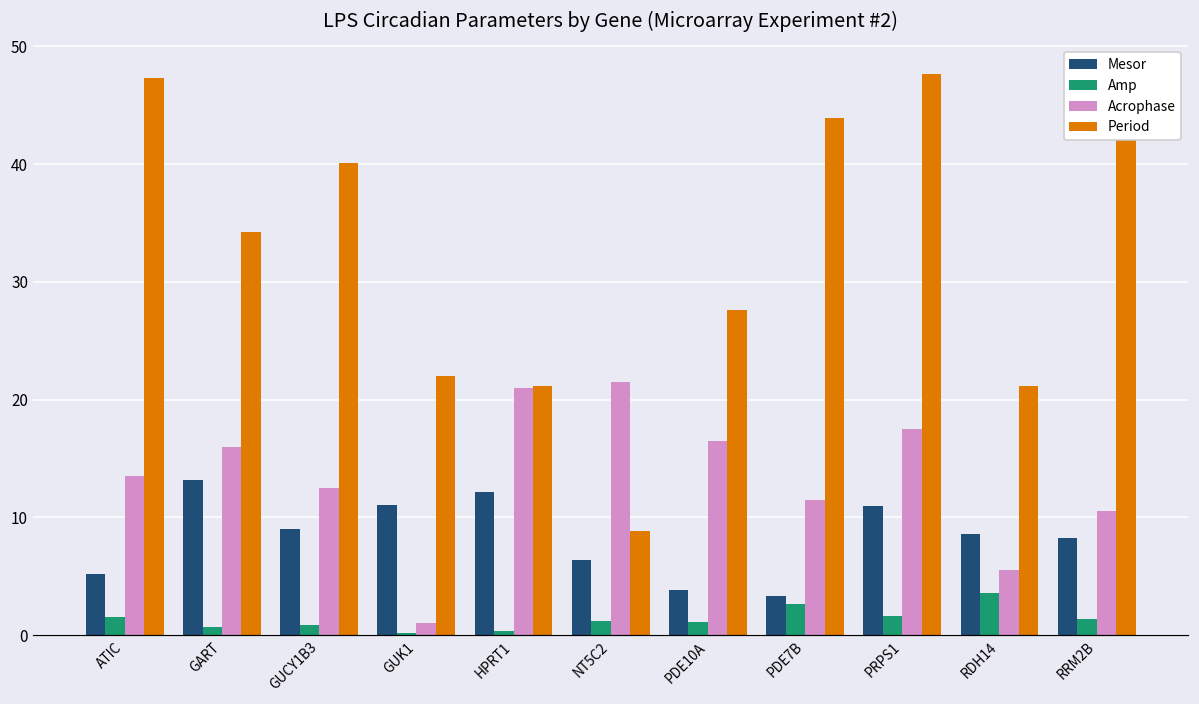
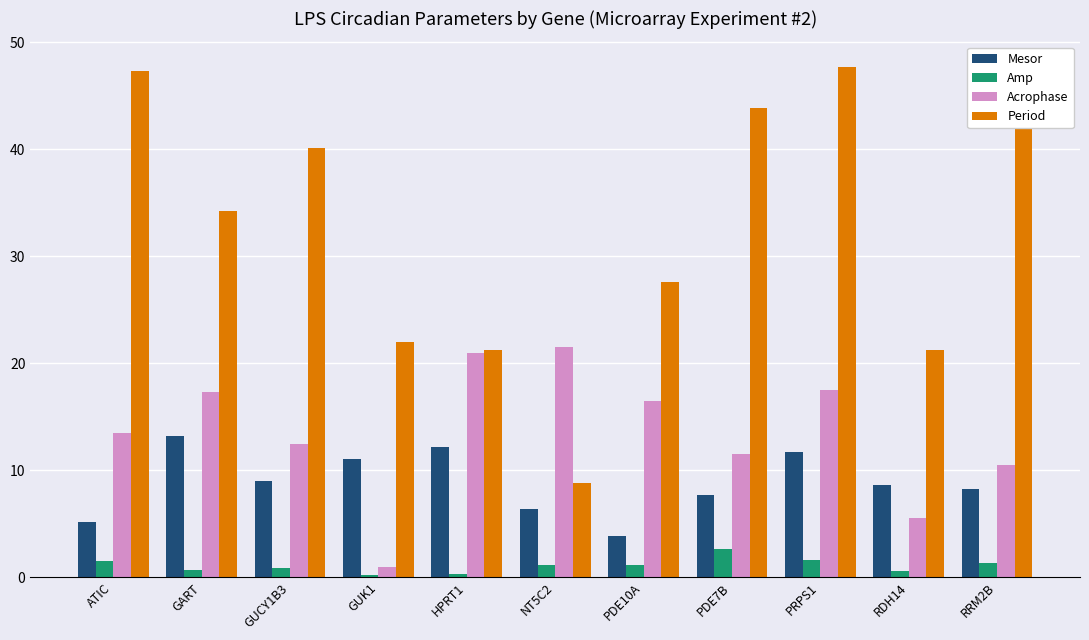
Acrophase, GART: 16.0 -> 17.3
Mesor, PDE7B: 3.3 -> 7.7
Mesor, PRPS1: 11.0 -> 11.7
Amp, RDH14: 3.6 -> 0.6
